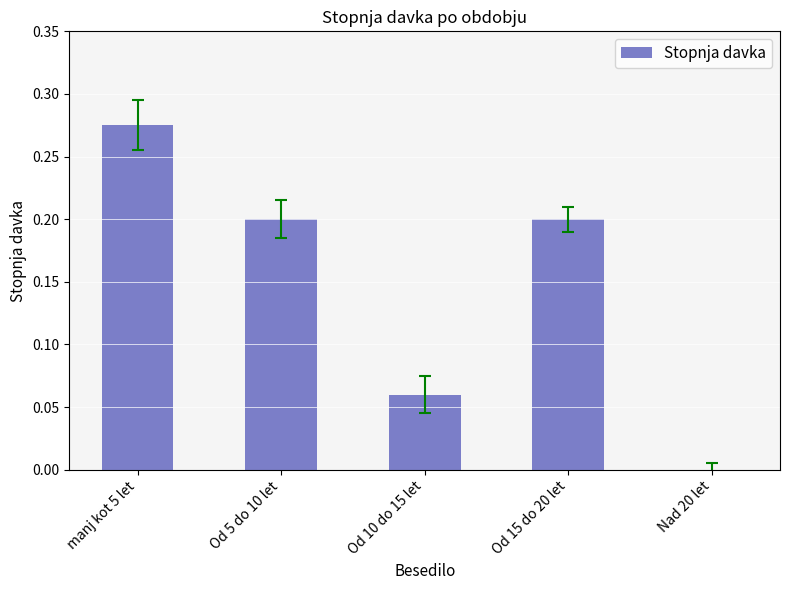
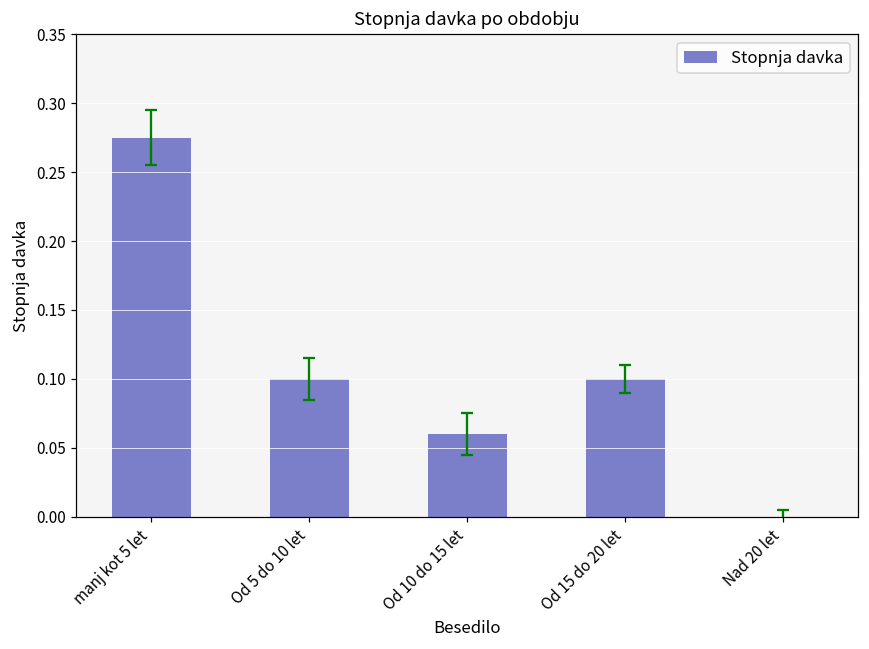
Stopnja davka, Od 5 do 10 let: 0.2 -> 0.1
Stopnja davka, Od 15 do 20 let: 0.2 -> 0.1
